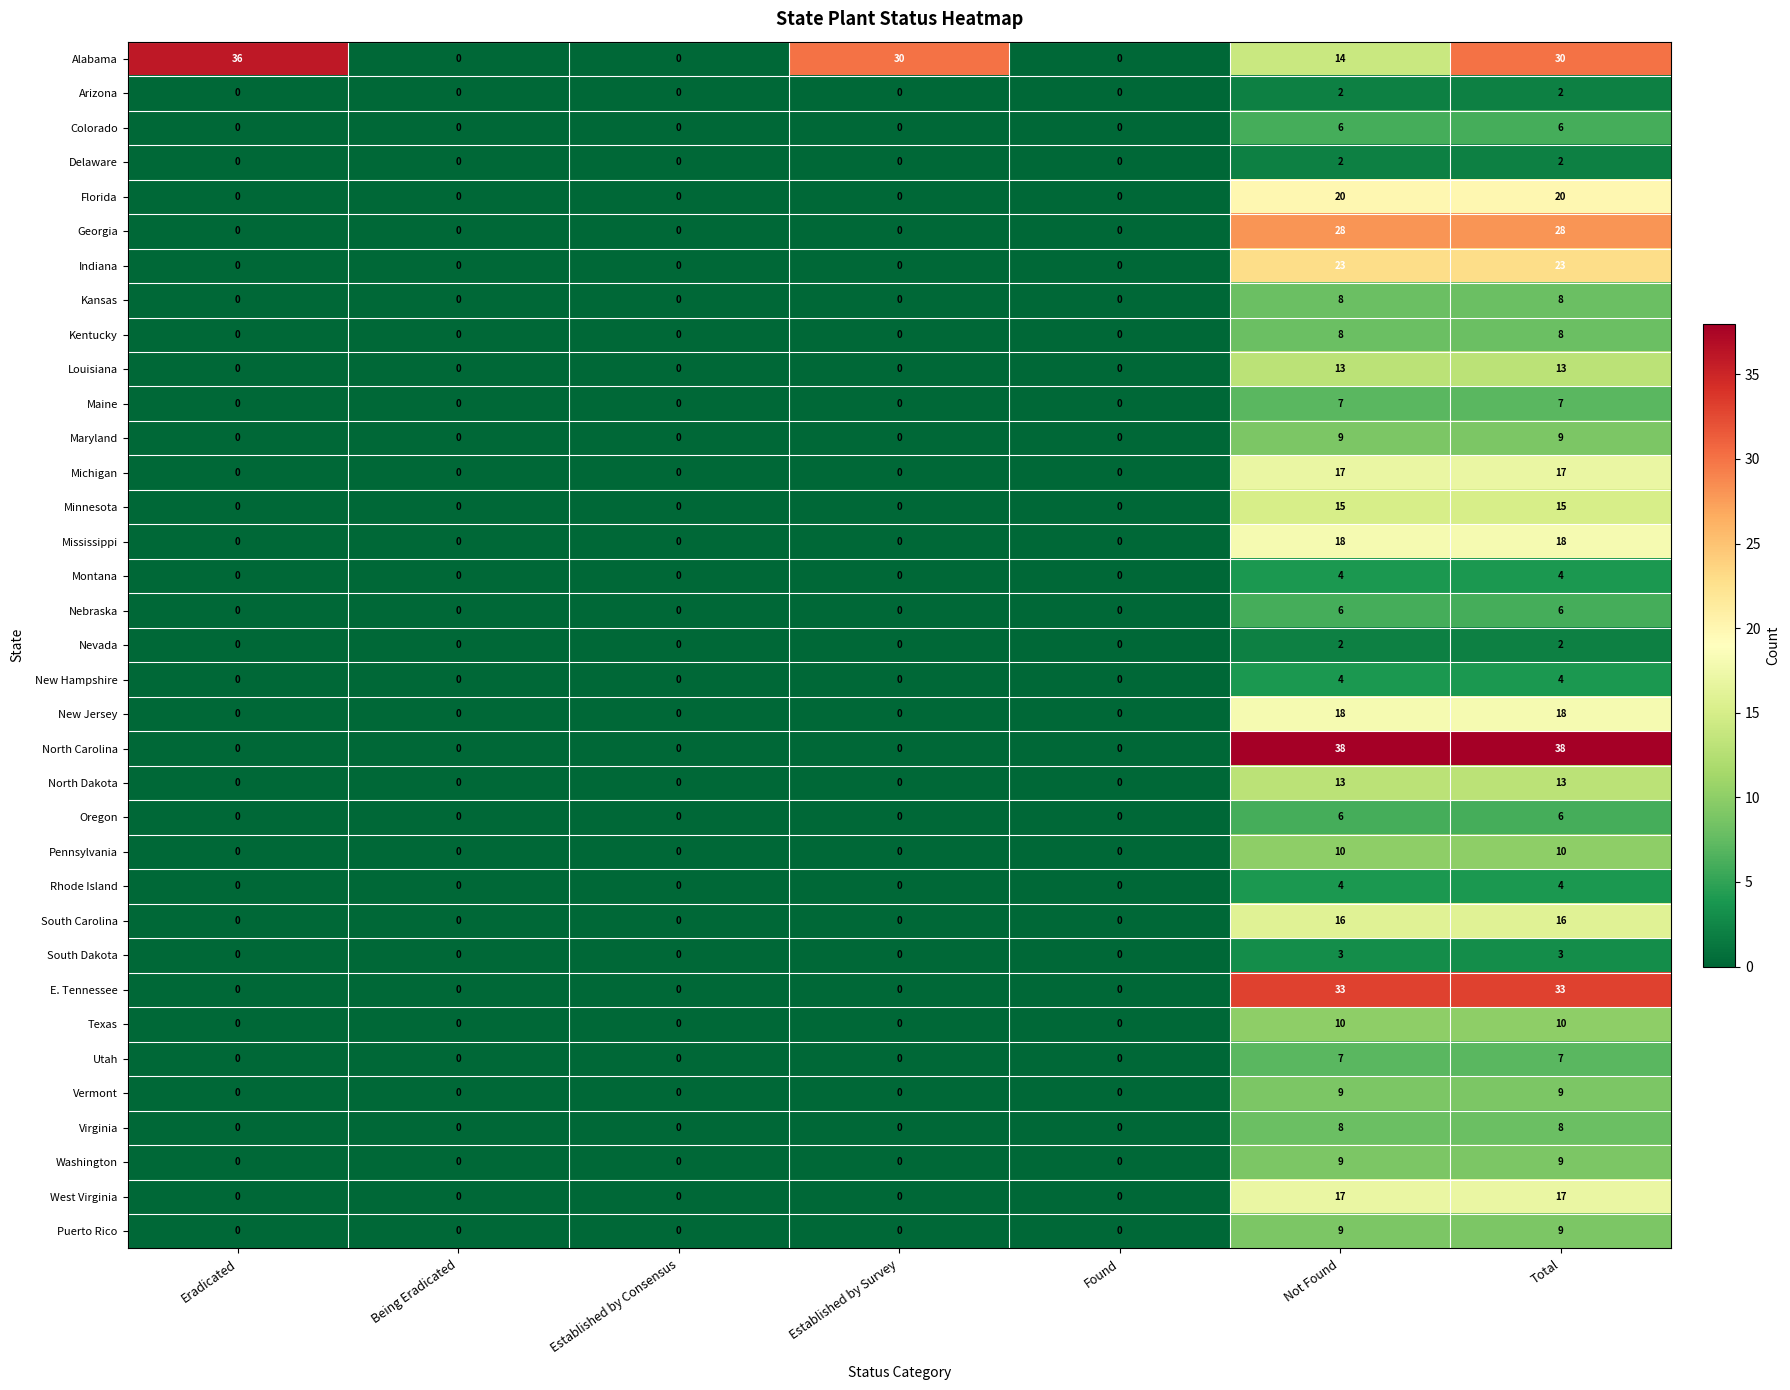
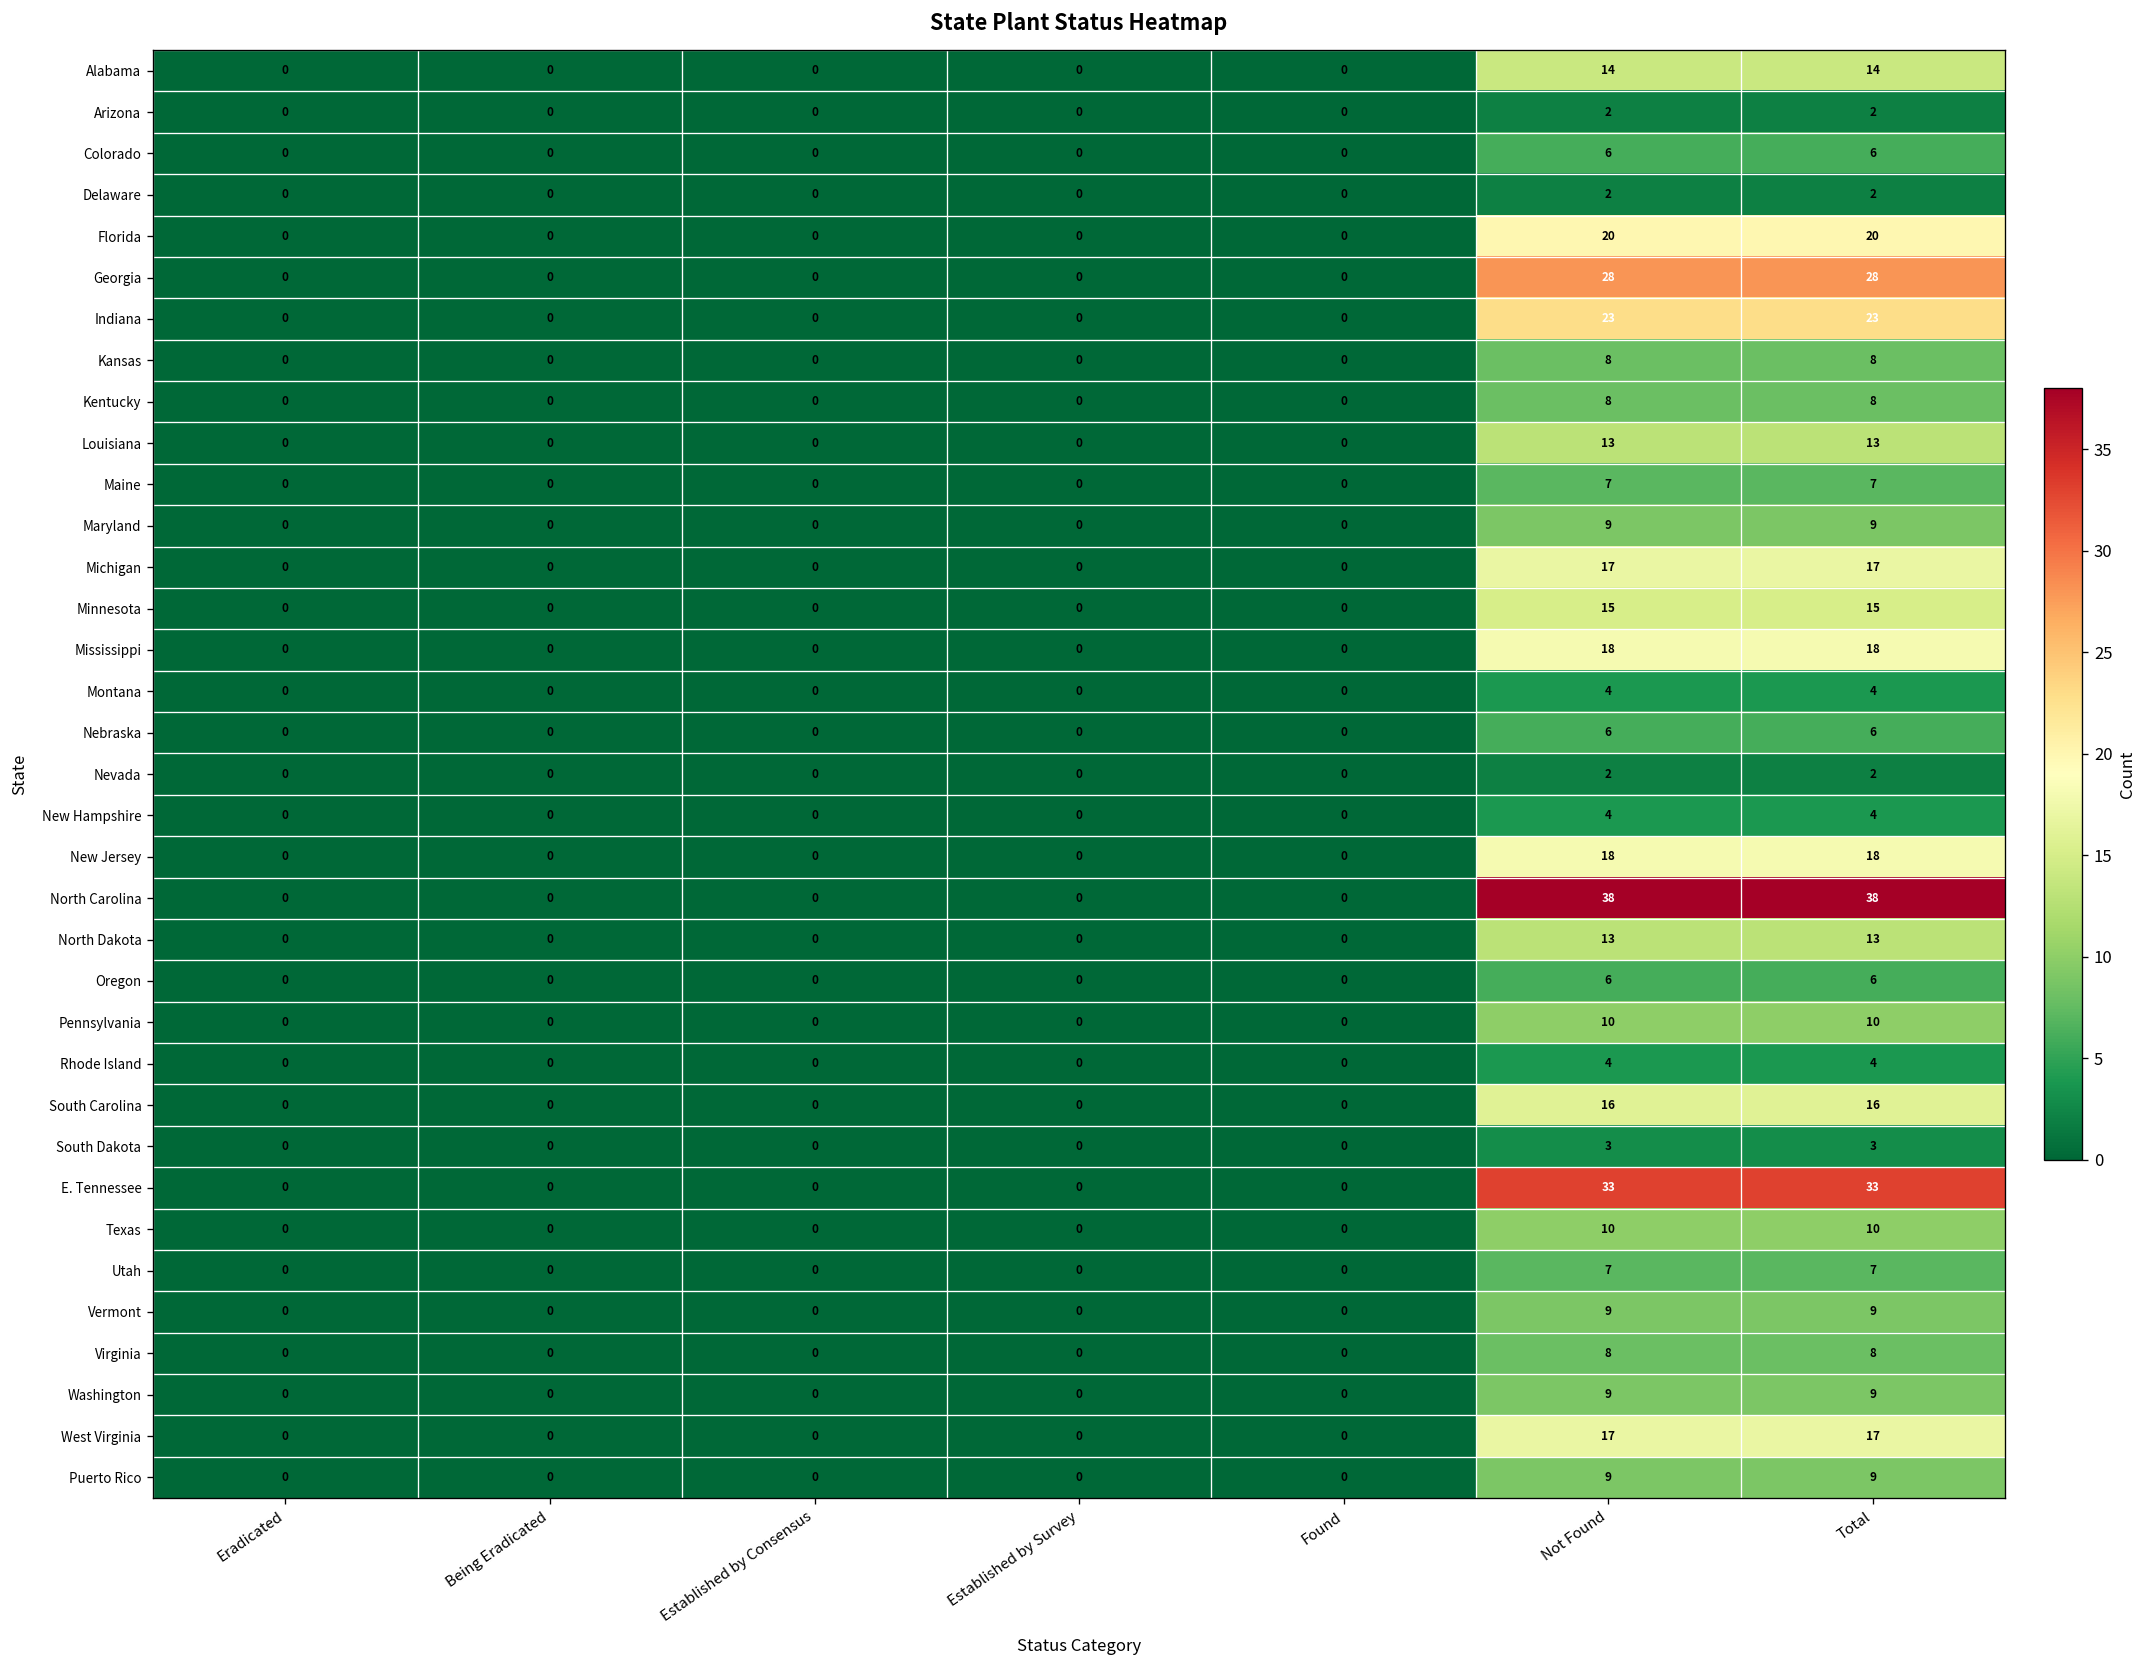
Alabama, Eradicated: 36 -> 0
Alabama, Established by Survey: 30 -> 0
Alabama, Total: 30 -> 14
